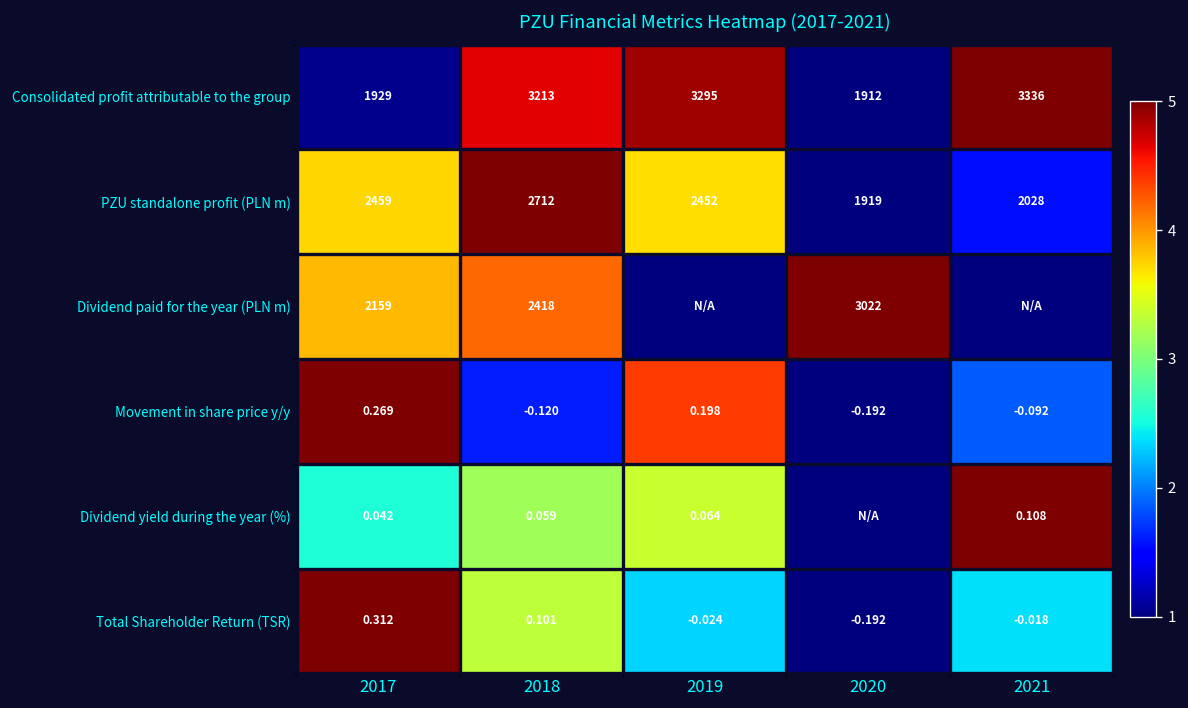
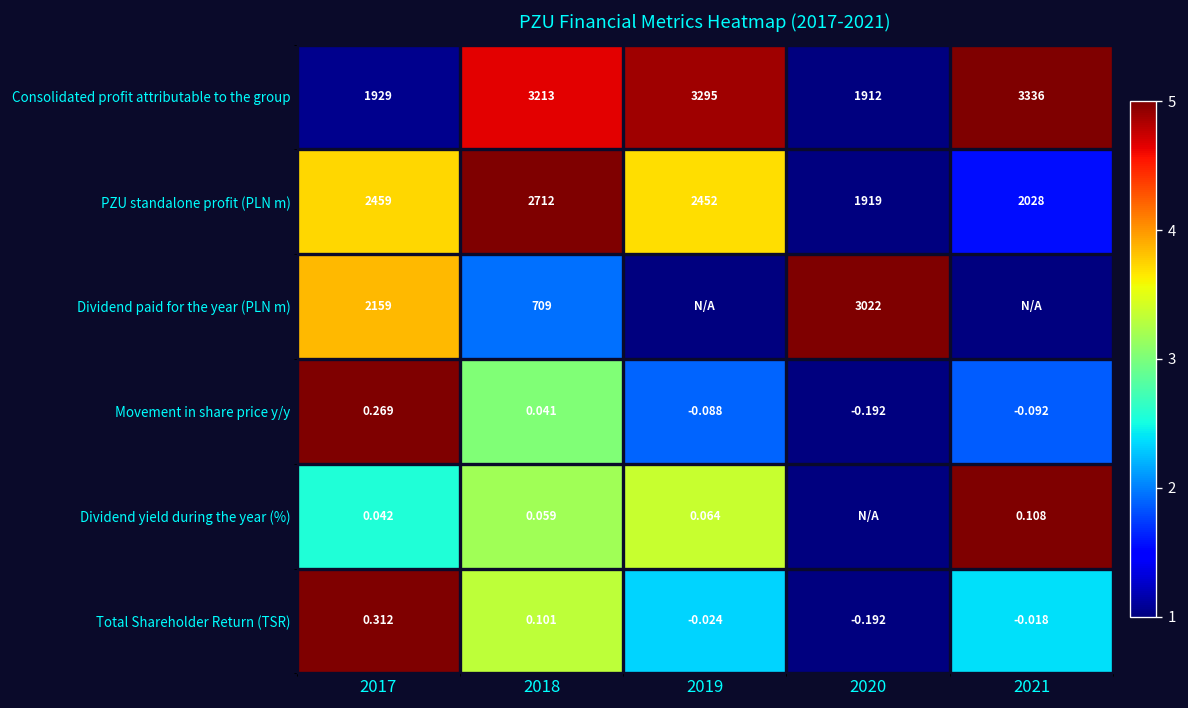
Dividend paid for the year (PLN m), 2018: 2418 -> 709
Movement in share price y/y, 2018: -0.120 -> 0.041
Movement in share price y/y, 2019: 0.198 -> -0.088
